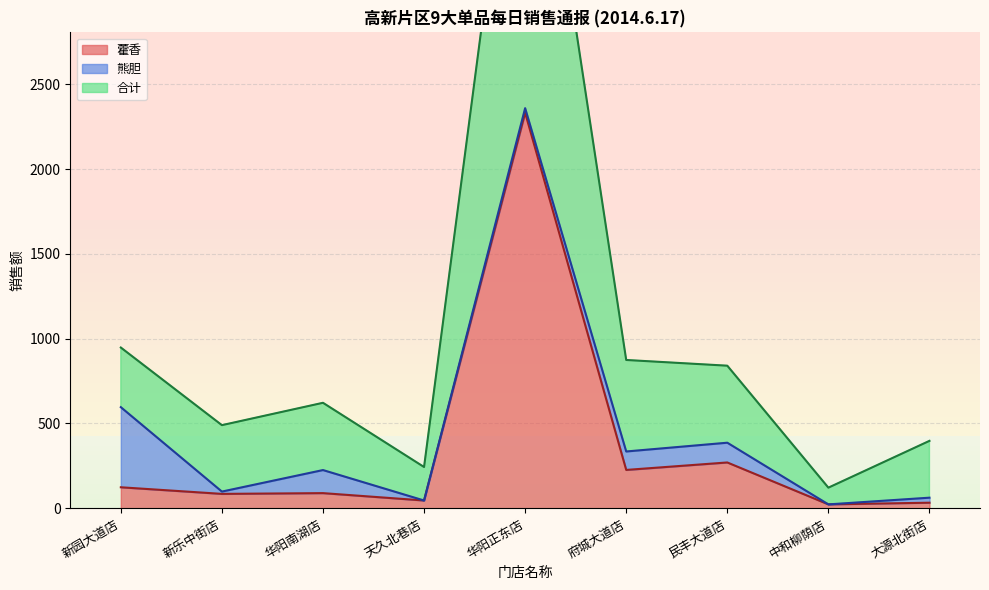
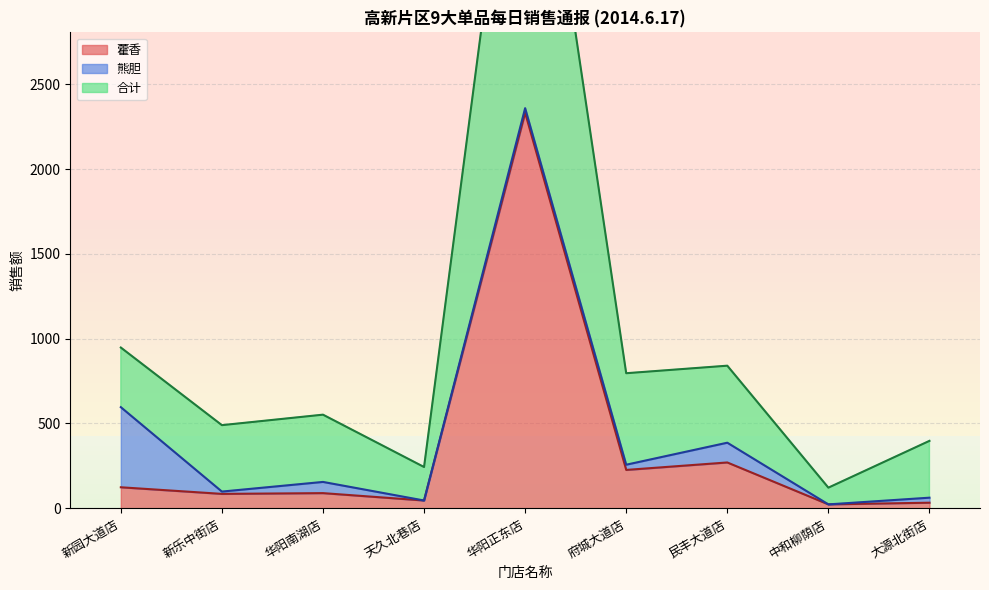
熊胆, 华阳南湖店: 140 -> 70
熊胆, 府城大道店: 110 -> 30
